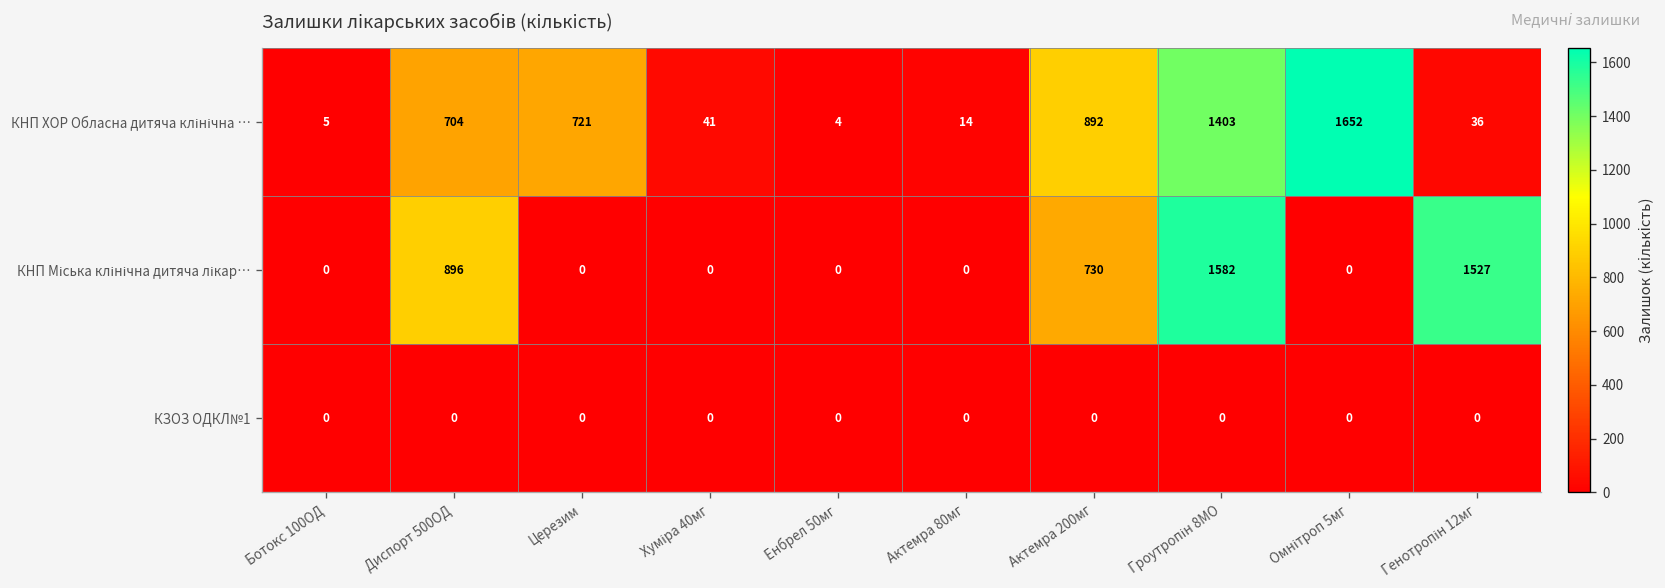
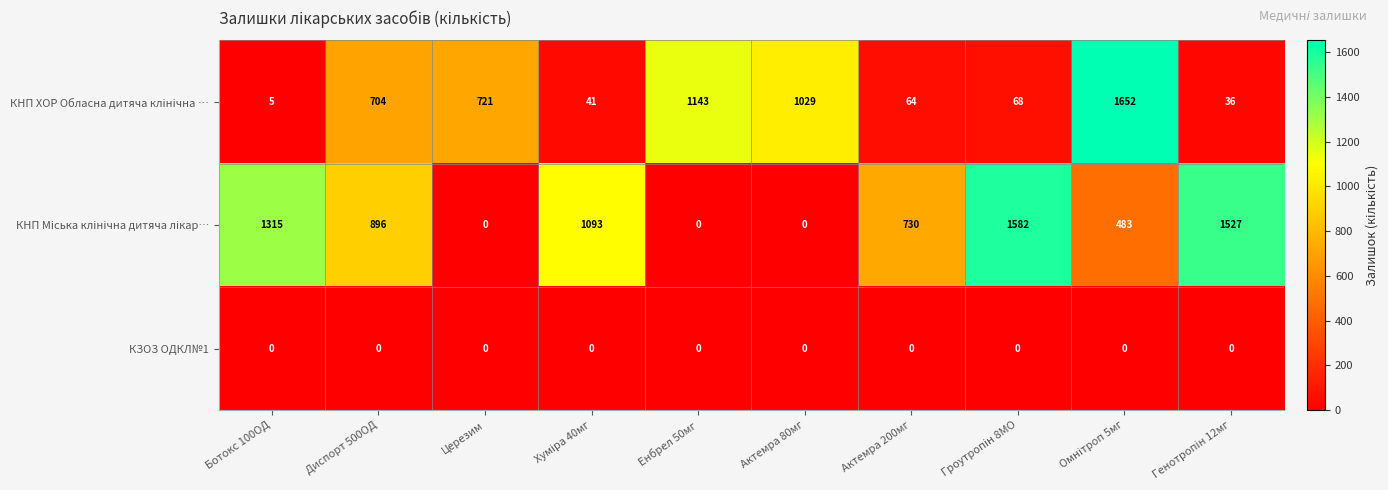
КНП ХОР Обласна дитяча клінічна …, Енбрел 50мг: 4 -> 1143
КНП ХОР Обласна дитяча клінічна …, Актемра 80мг: 14 -> 1029
КНП ХОР Обласна дитяча клінічна …, Актемра 200мг: 892 -> 64
КНП ХОР Обласна дитяча клінічна …, Гроутропін 8МО: 1403 -> 68
КНП Міська клінічна дитяча лікар…, Ботокс 100ОД: 0 -> 1315
КНП Міська клінічна дитяча лікар…, Хуміра 40мг: 0 -> 1093
КНП Міська клінічна дитяча лікар…, Омнітроп 5мг: 0 -> 483
